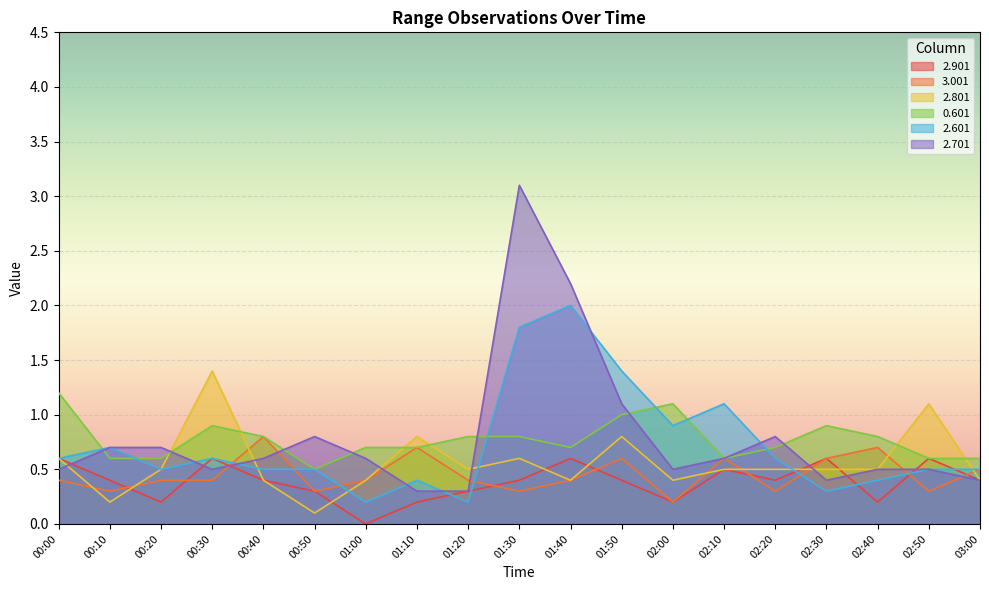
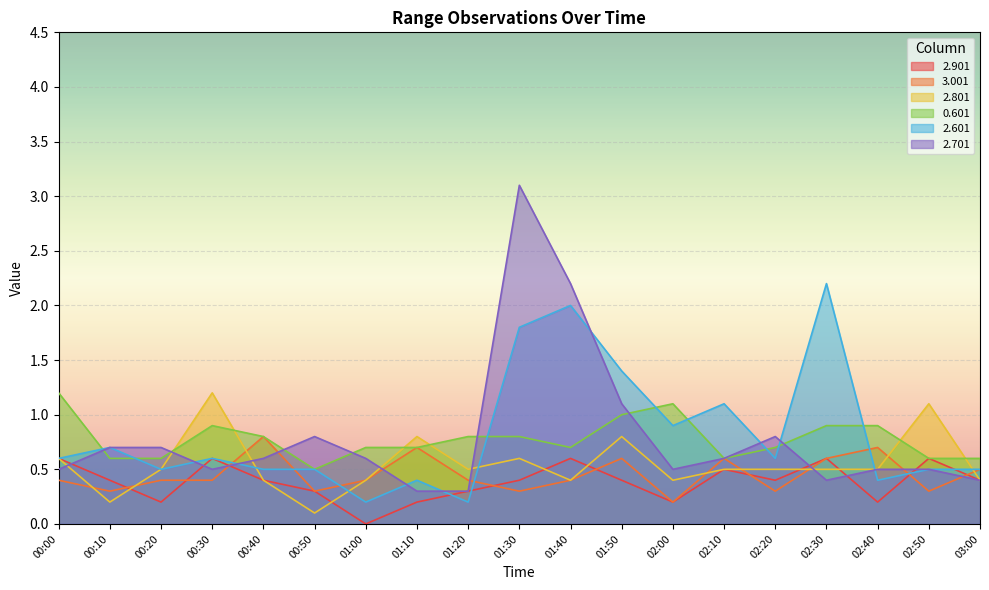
2.801, 00:30: 1.4 -> 1.2
2.601, 02:30: 0.3 -> 2.2
0.601, 02:40: 0.8 -> 0.9
